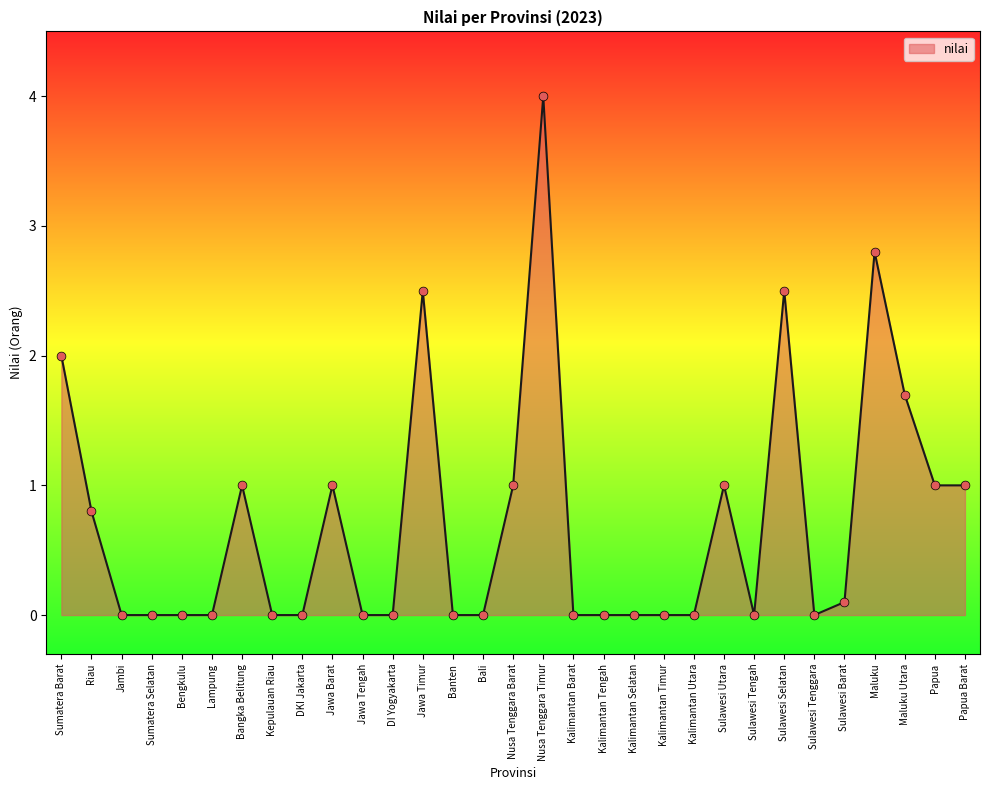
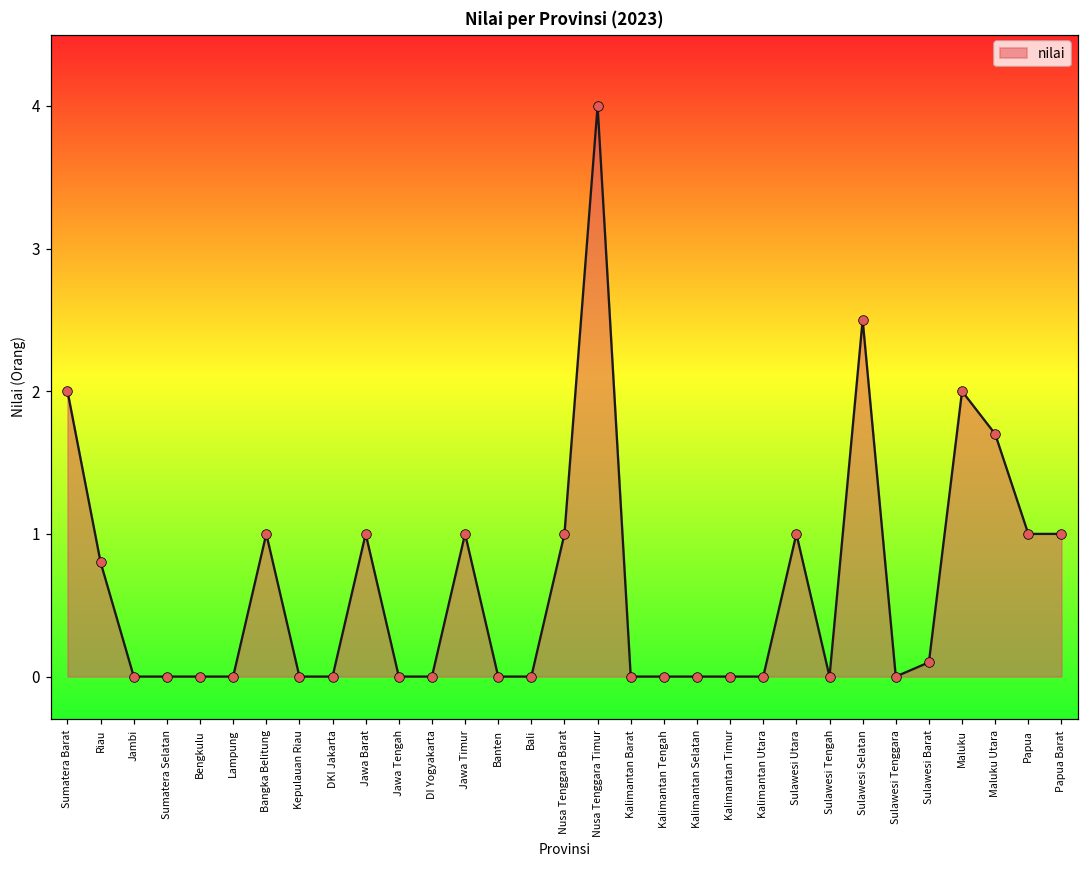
Jawa Timur: 2.5 -> 1.0
Maluku: 2.8 -> 2.0
